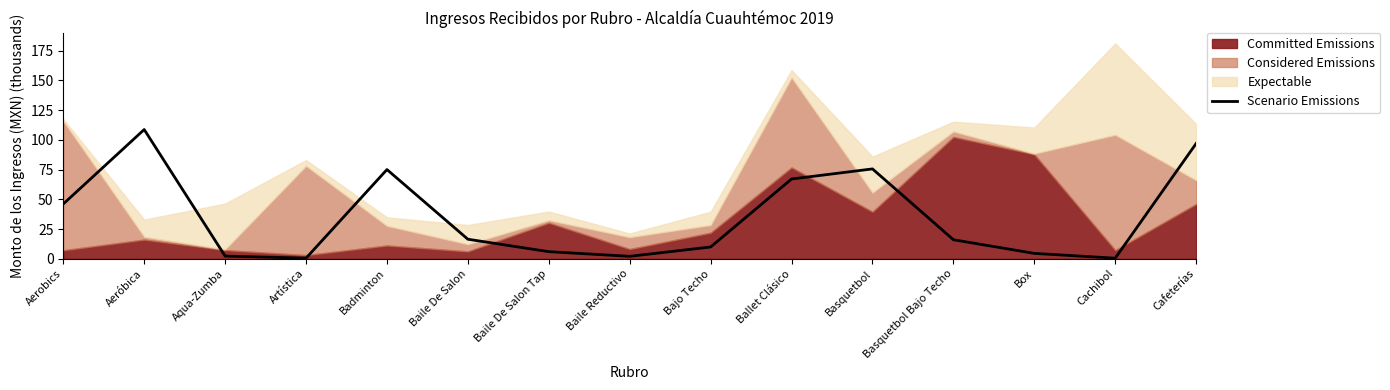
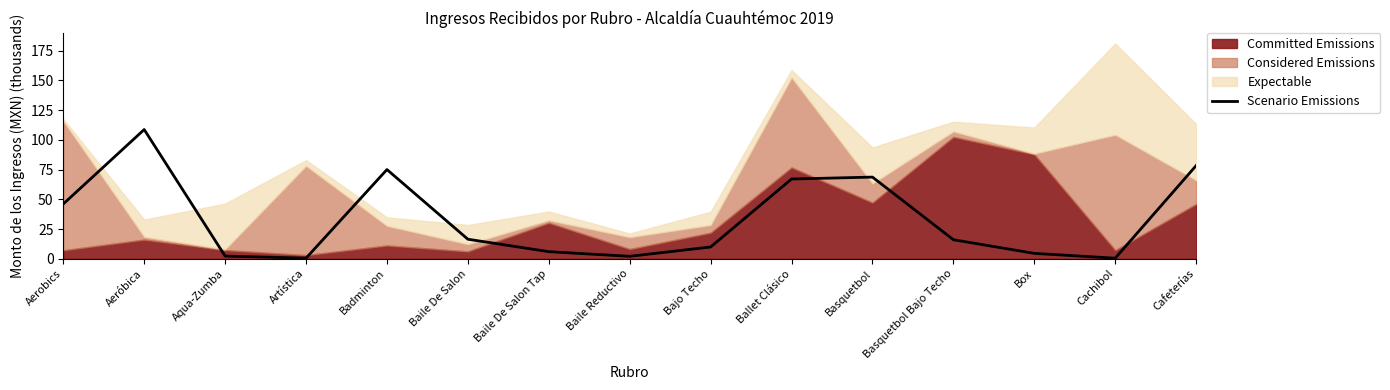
Scenario Emissions, Basquetbol: 76 -> 69
Committed Emissions, Basquetbol: 40 -> 47
Scenario Emissions, Cafeterías: 97 -> 78
